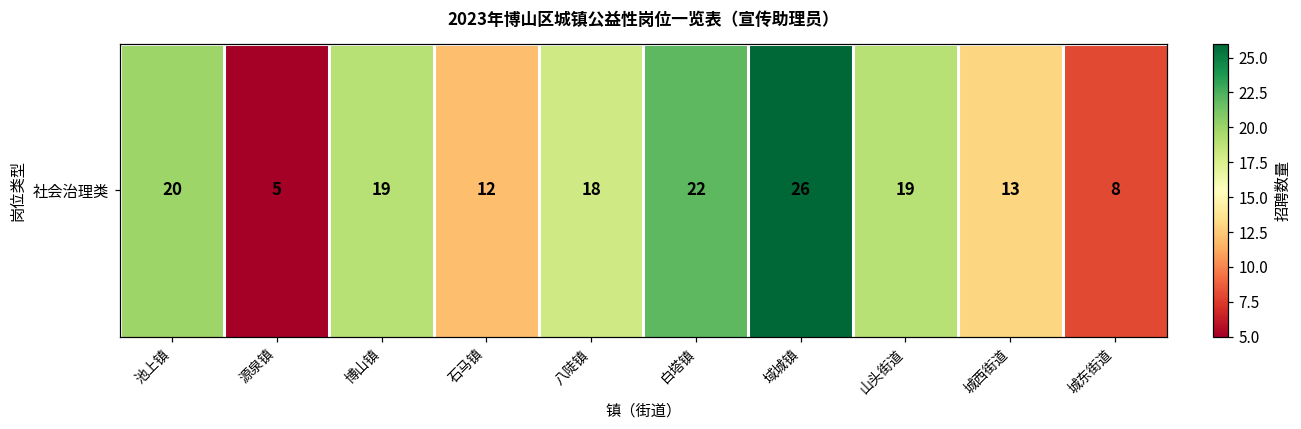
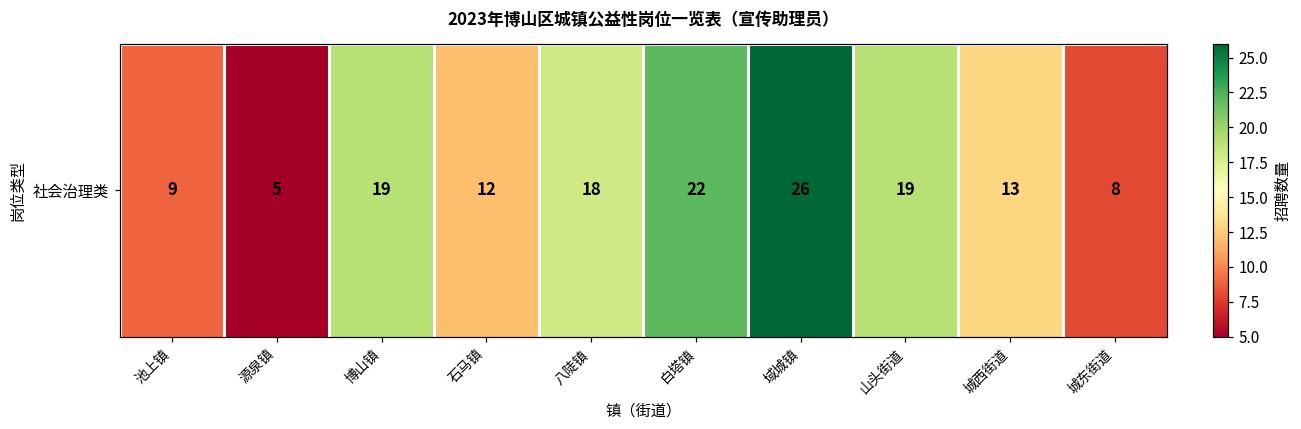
社会治理类, 池上镇: 20 -> 9
